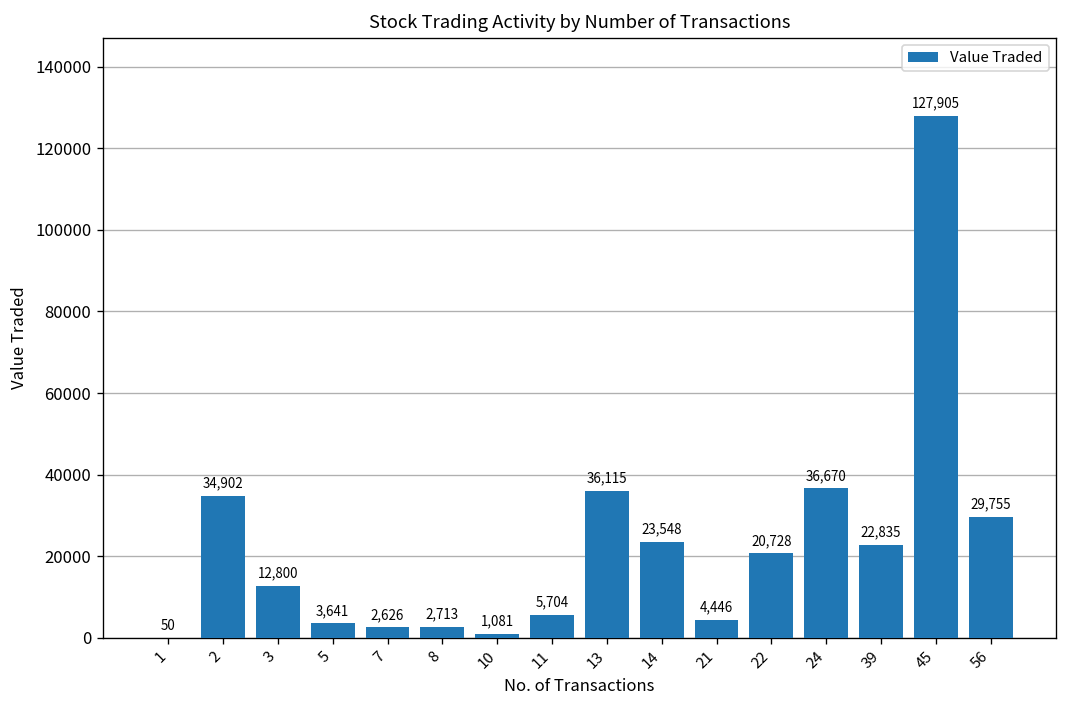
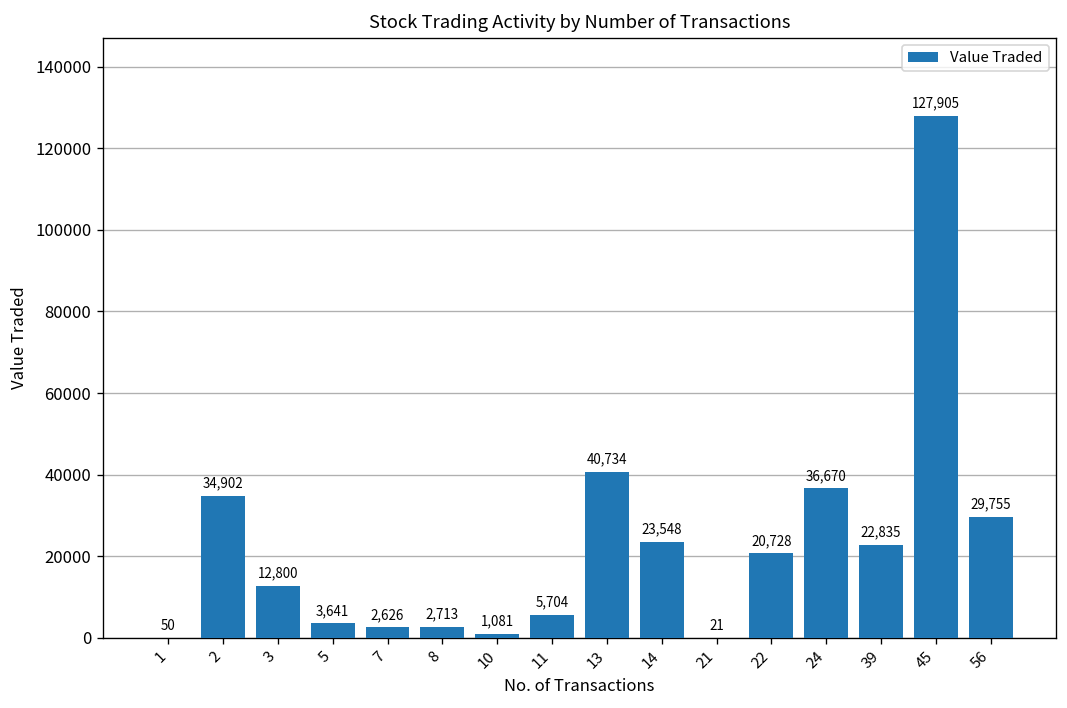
13: 36,115 -> 40,734
21: 4,446 -> 21
